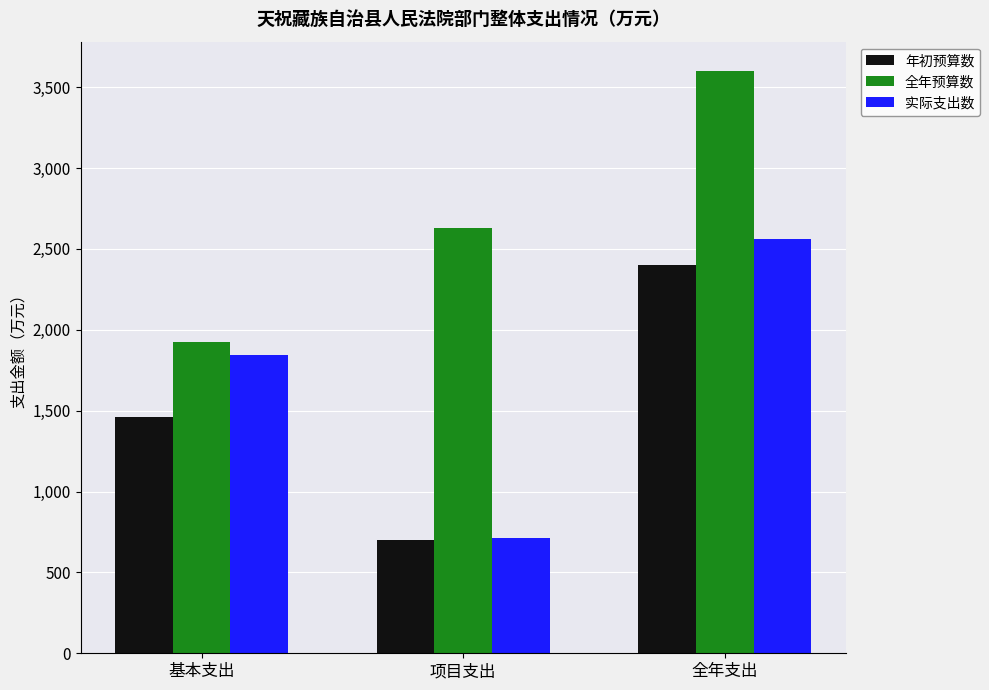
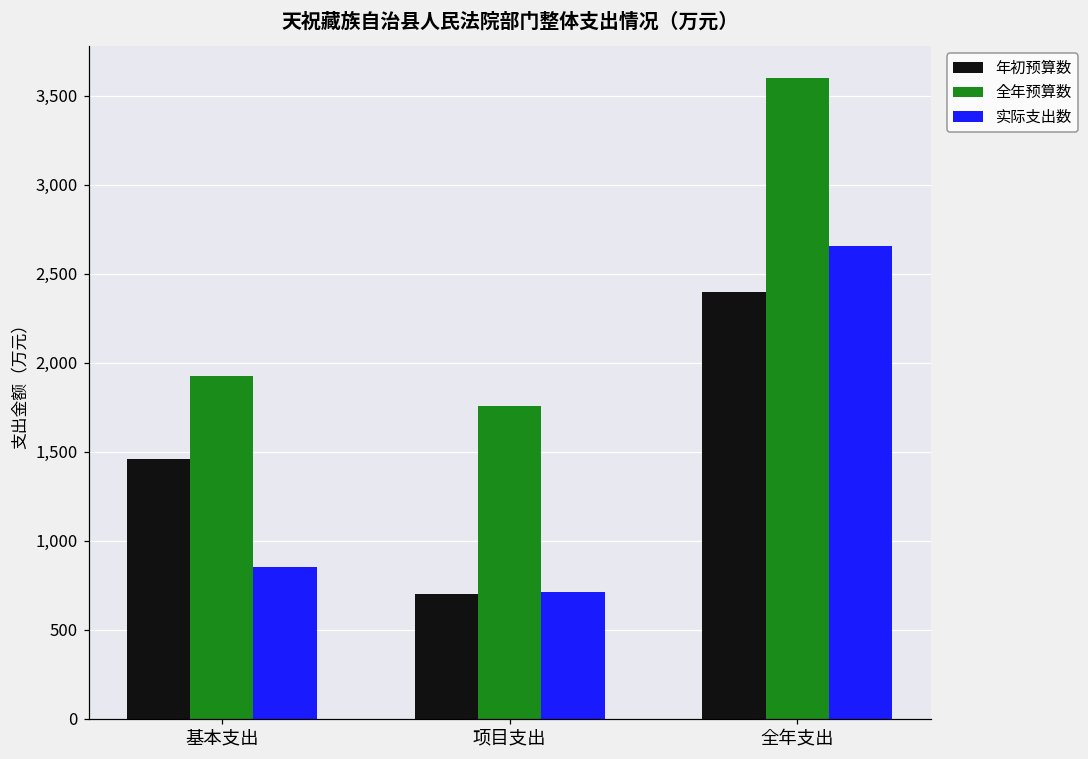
实际支出数, 基本支出: 1,850 -> 850
全年预算数, 项目支出: 2,630 -> 1,750
实际支出数, 全年支出: 2,560 -> 2,650
